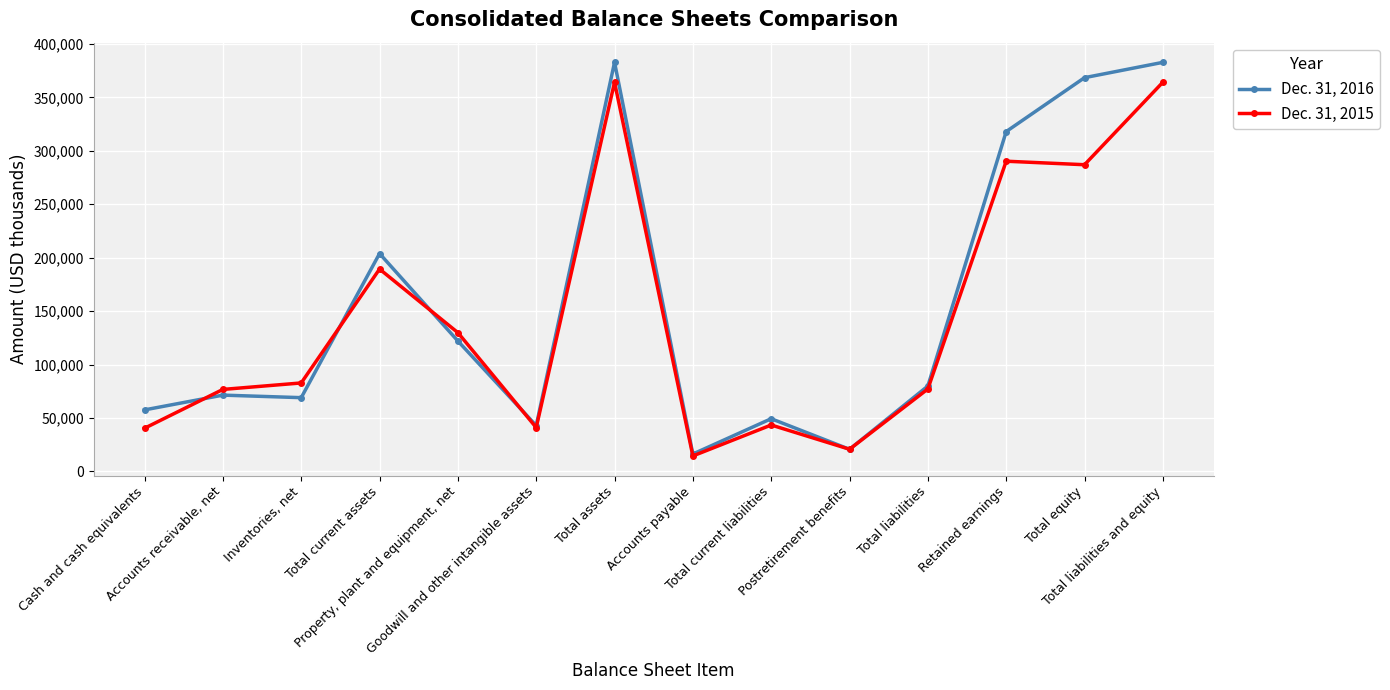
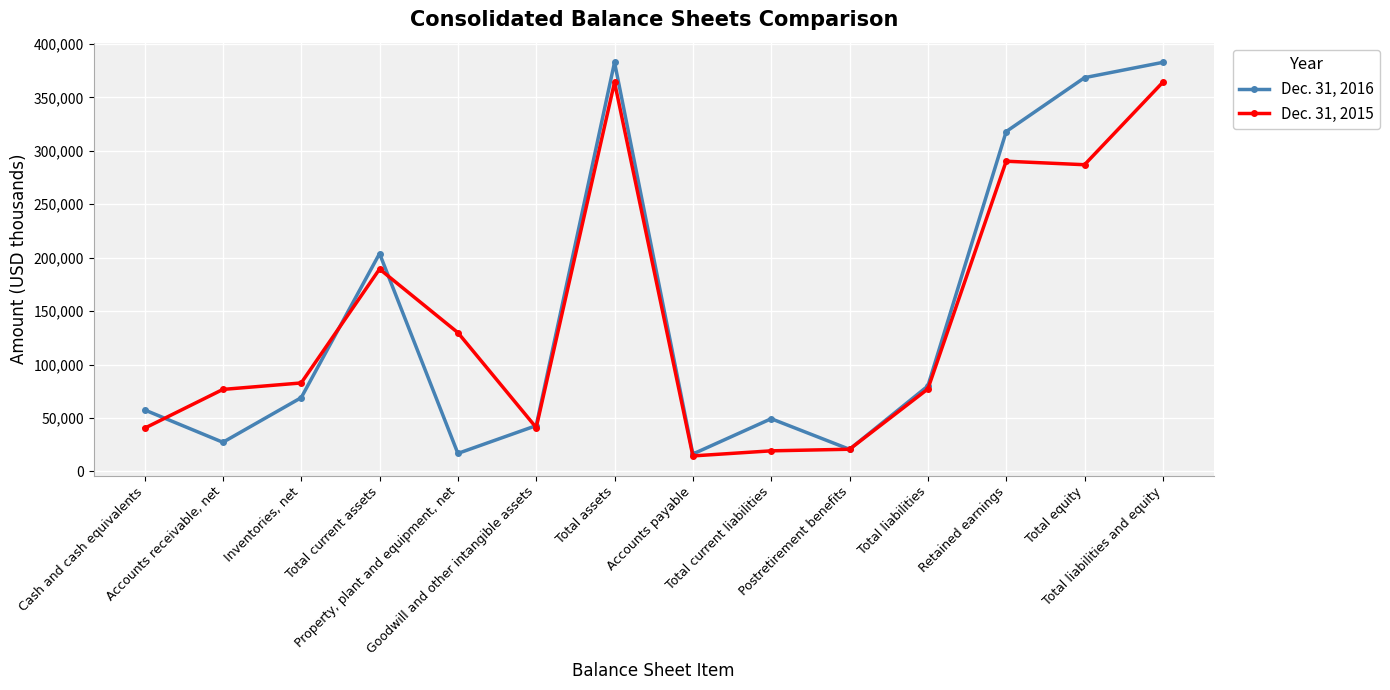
Dec. 31, 2016, Accounts receivable, net: 71,000 -> 27,000
Dec. 31, 2016, Property, plant and equipment, net: 122,000 -> 17,000
Dec. 31, 2015, Total current liabilities: 43,000 -> 19,000
